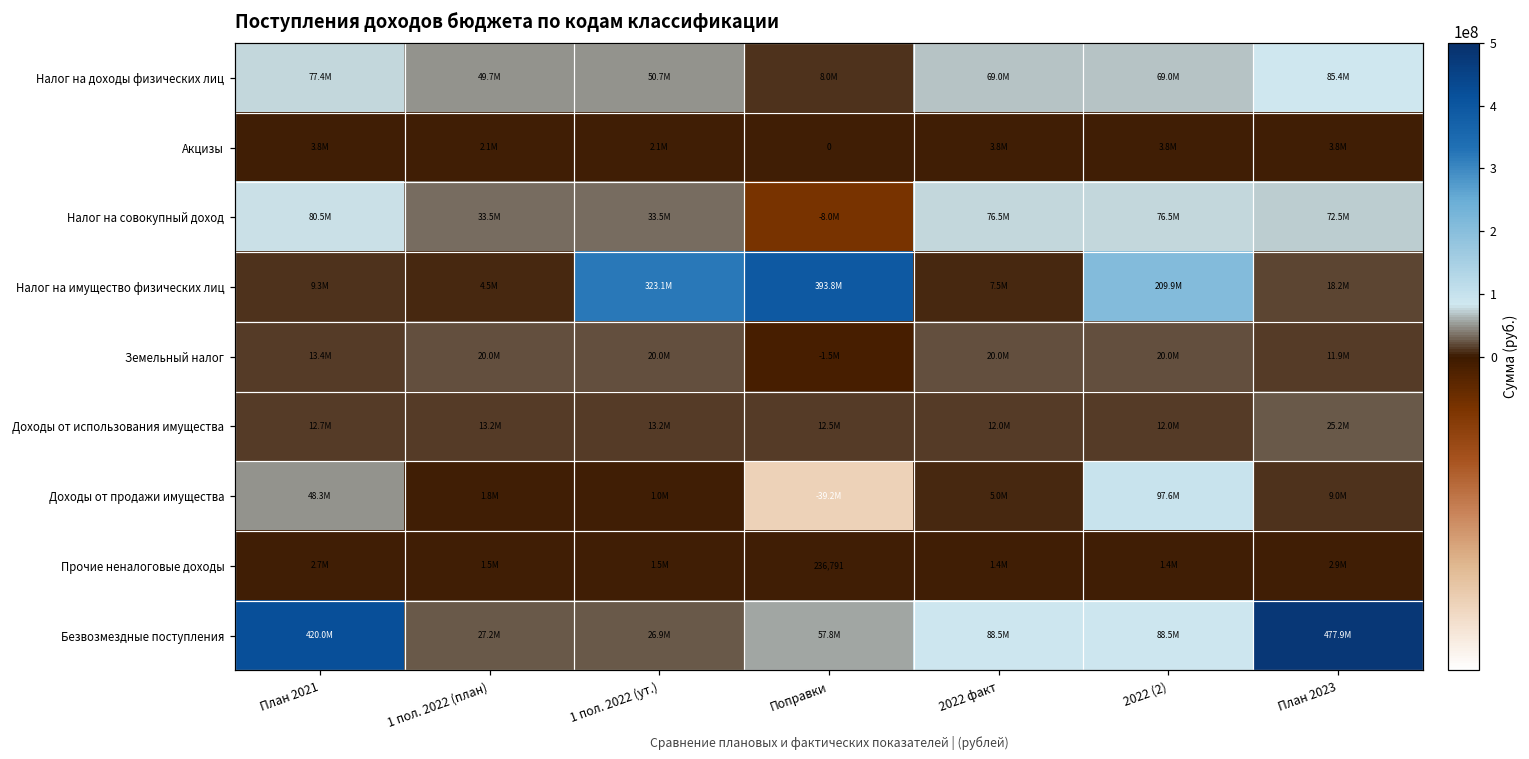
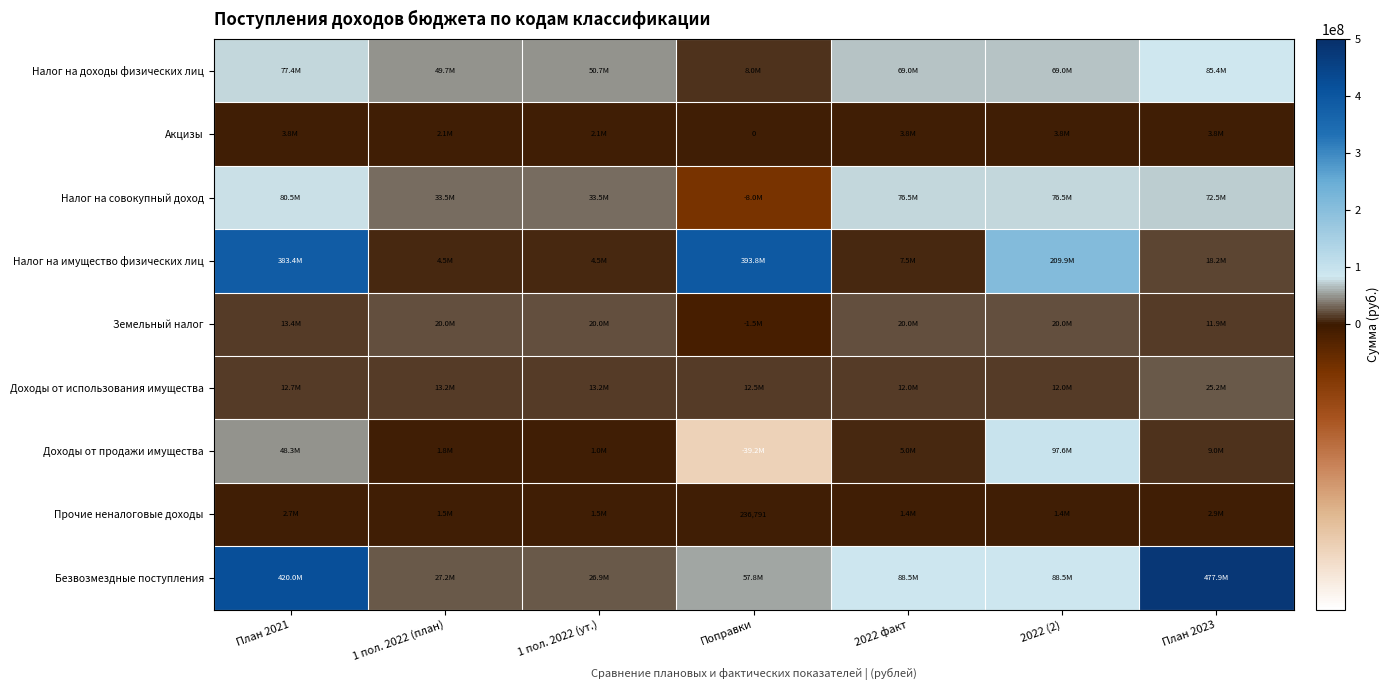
Налог на имущество физических лиц, План 2021: 9.3M -> 383.4M
Налог на имущество физических лиц, 1 пол. 2022 (ут.): 323.1M -> 4.5M
